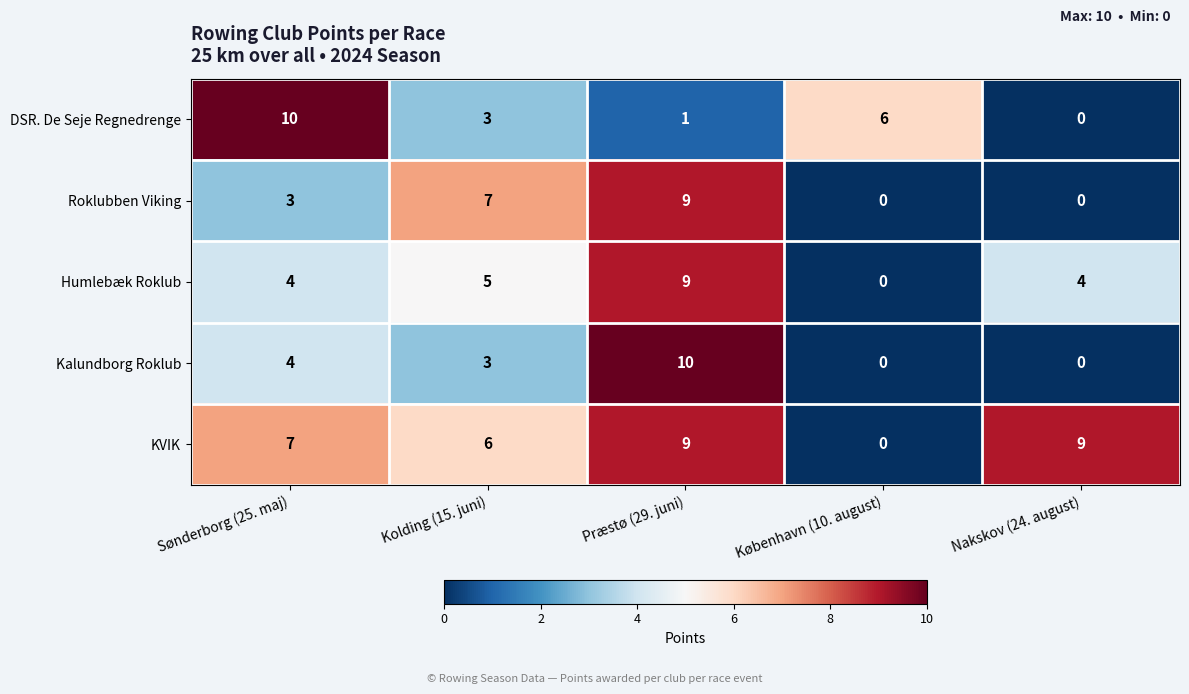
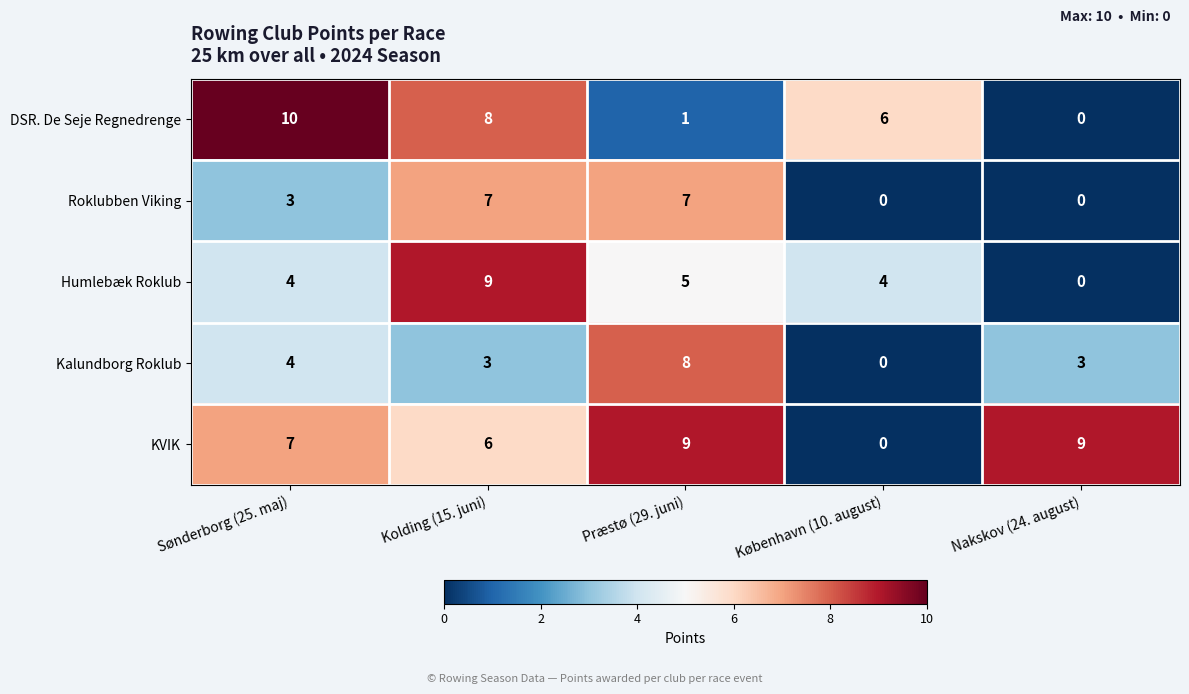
DSR. De Seje Regnedrenge, Kolding (15. juni): 3 -> 8
Roklubben Viking, Præstø (29. juni): 9 -> 7
Humlebæk Roklub, Kolding (15. juni): 5 -> 9
Humlebæk Roklub, Præstø (29. juni): 9 -> 5
Humlebæk Roklub, København (10. august): 0 -> 4
Humlebæk Roklub, Nakskov (24. august): 4 -> 0
Kalundborg Roklub, Præstø (29. juni): 10 -> 8
Kalundborg Roklub, Nakskov (24. august): 0 -> 3
